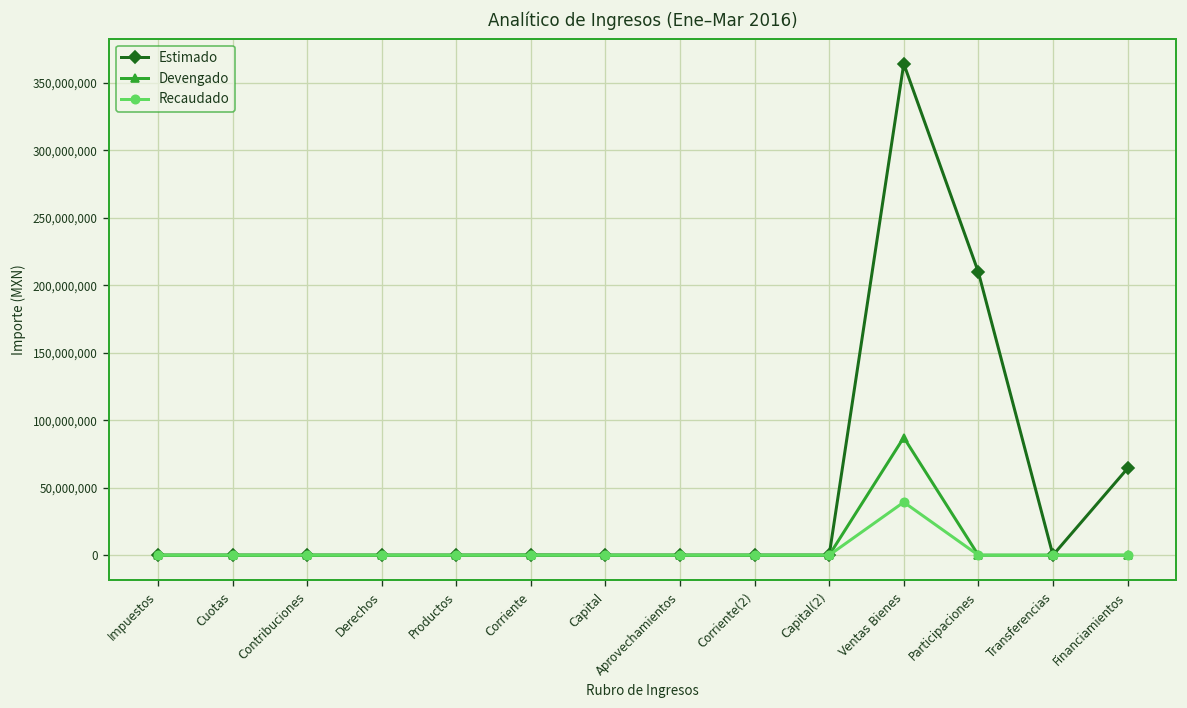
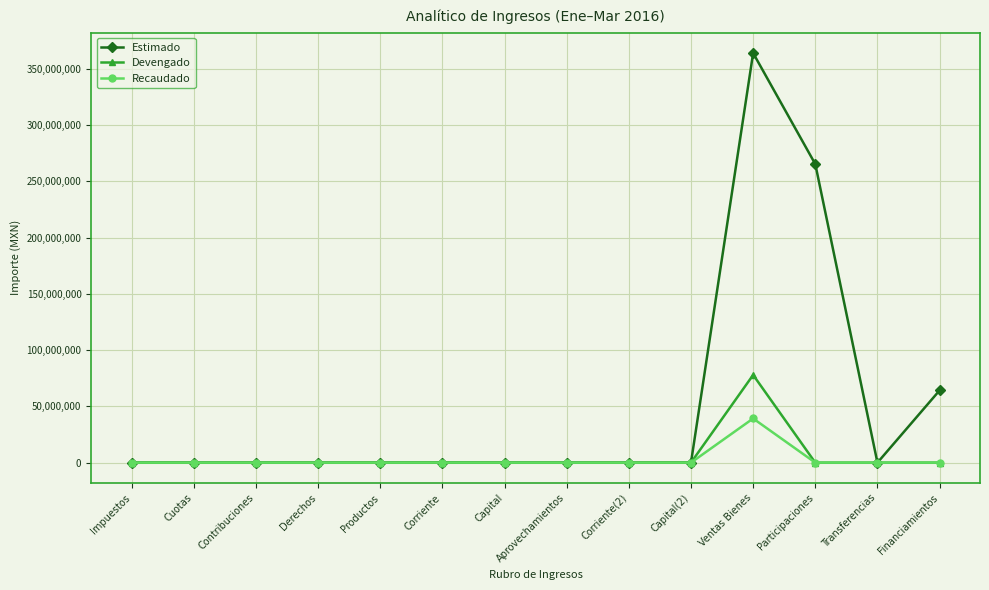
Devengado, Ventas Bienes: 87,000,000 -> 78,000,000
Estimado, Participaciones: 210,000,000 -> 265,000,000
